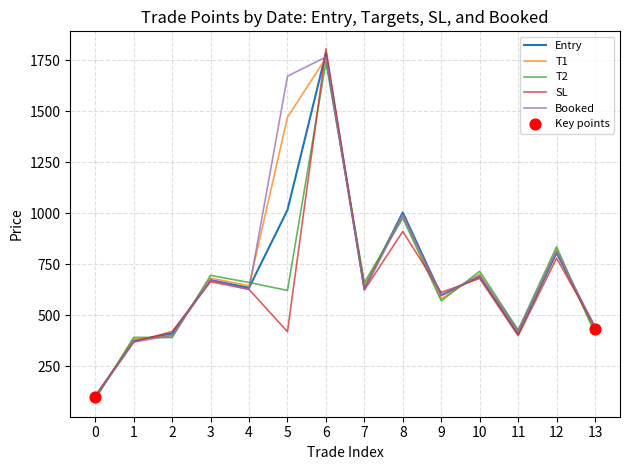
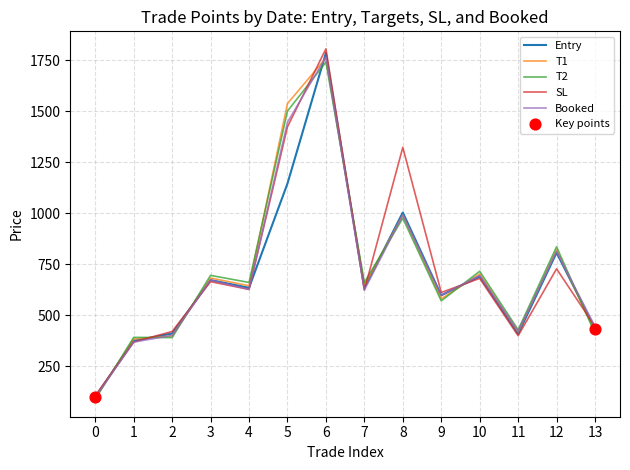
Entry, 5: 1020 -> 1150
T1, 5: 1470 -> 1540
T2, 5: 620 -> 1500
SL, 5: 420 -> 1420
Booked, 5: 1670 -> 1450
SL, 8: 910 -> 1320
SL, 12: 780 -> 730
